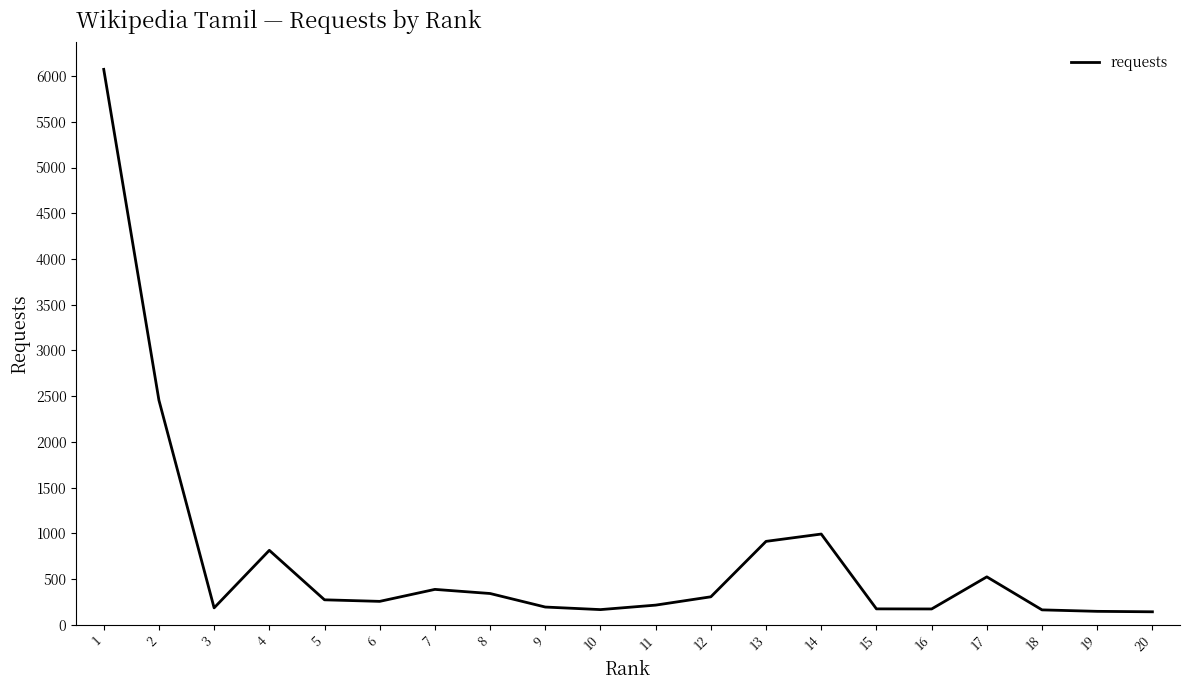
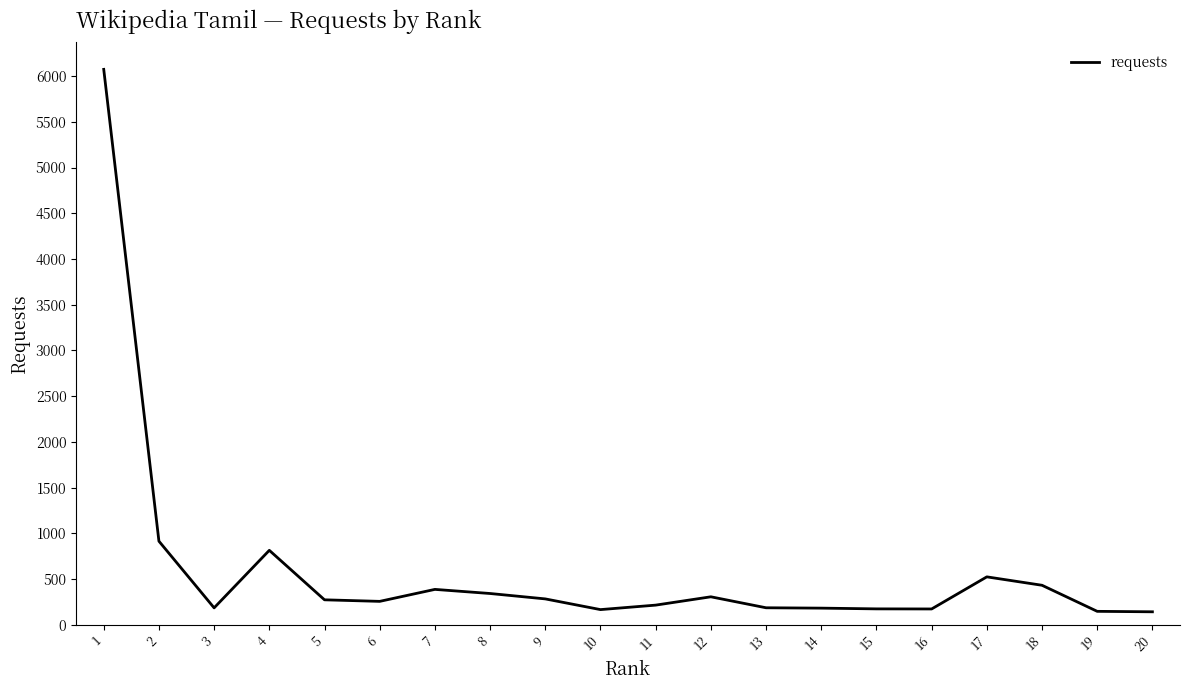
2: 2500 -> 900
9: 200 -> 300
13: 900 -> 200
14: 1000 -> 200
18: 200 -> 400
